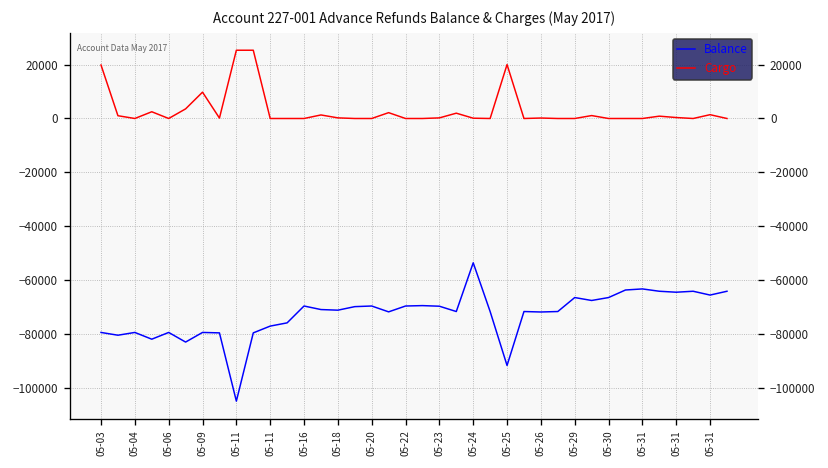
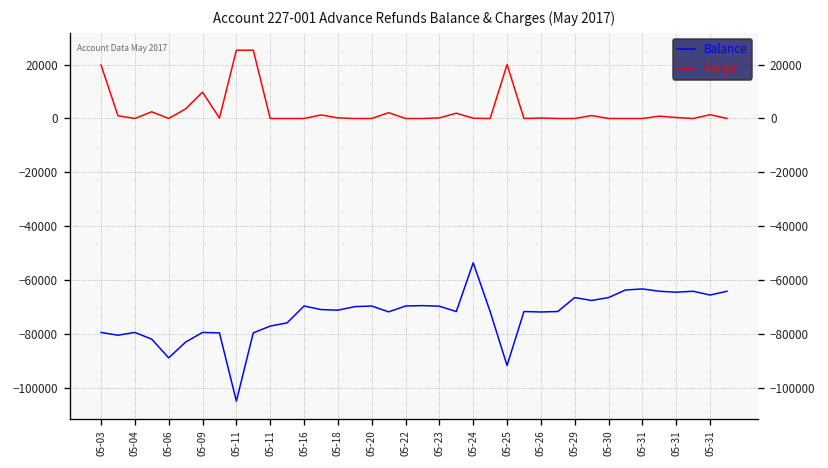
Balance, 05-06: -79000 -> -89000
